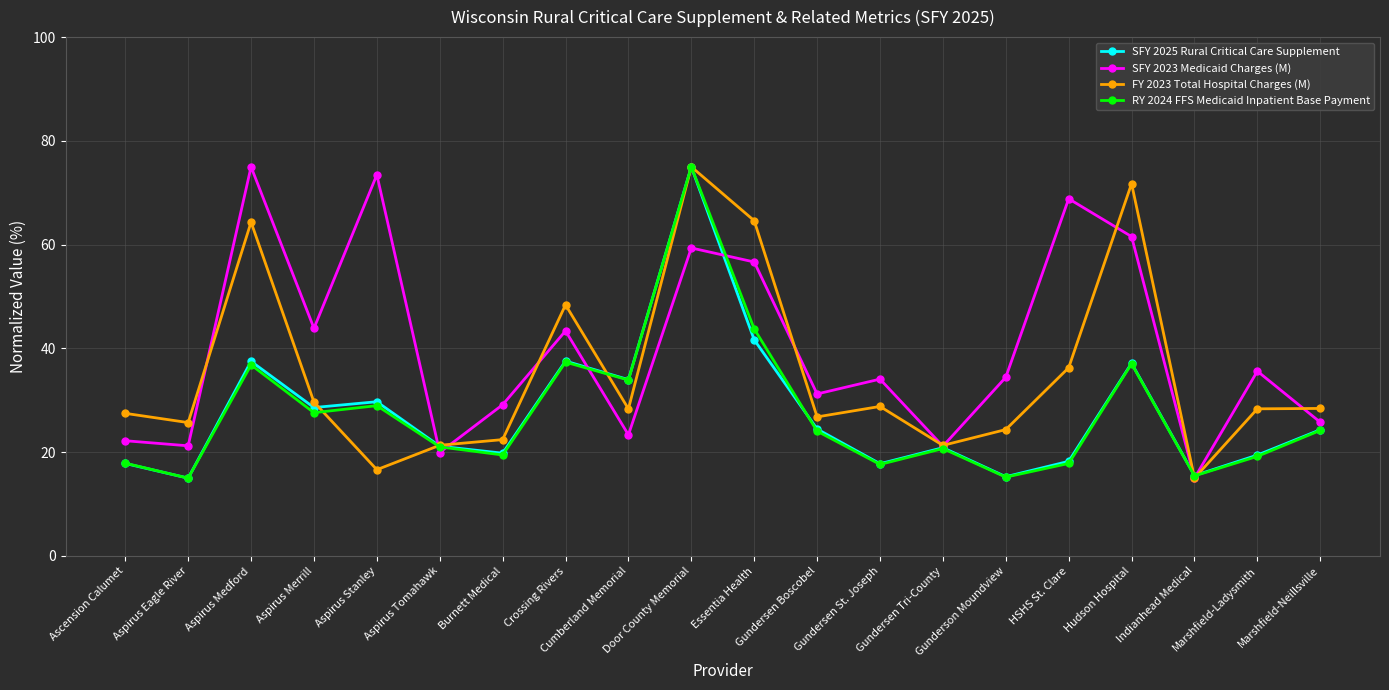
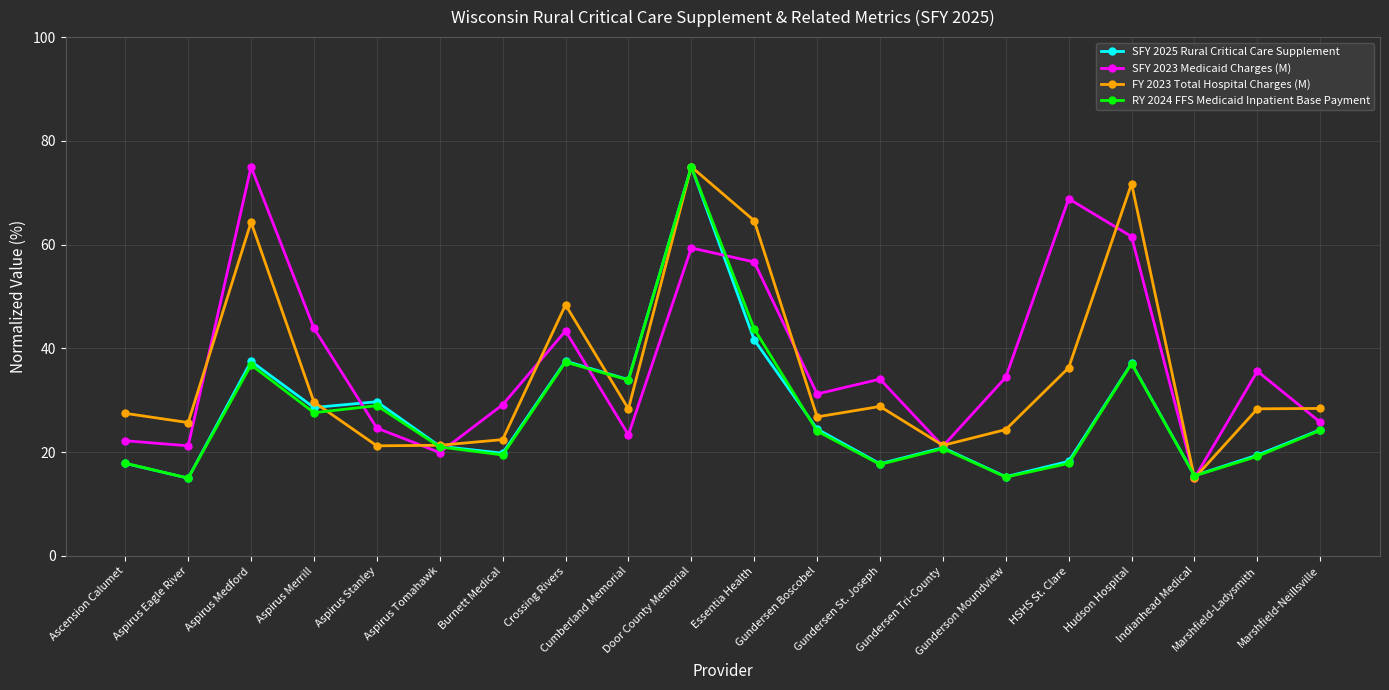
SFY 2023 Medicaid Charges (M), Aspirus Stanley: 73 -> 25
FY 2023 Total Hospital Charges (M), Aspirus Stanley: 17 -> 21
